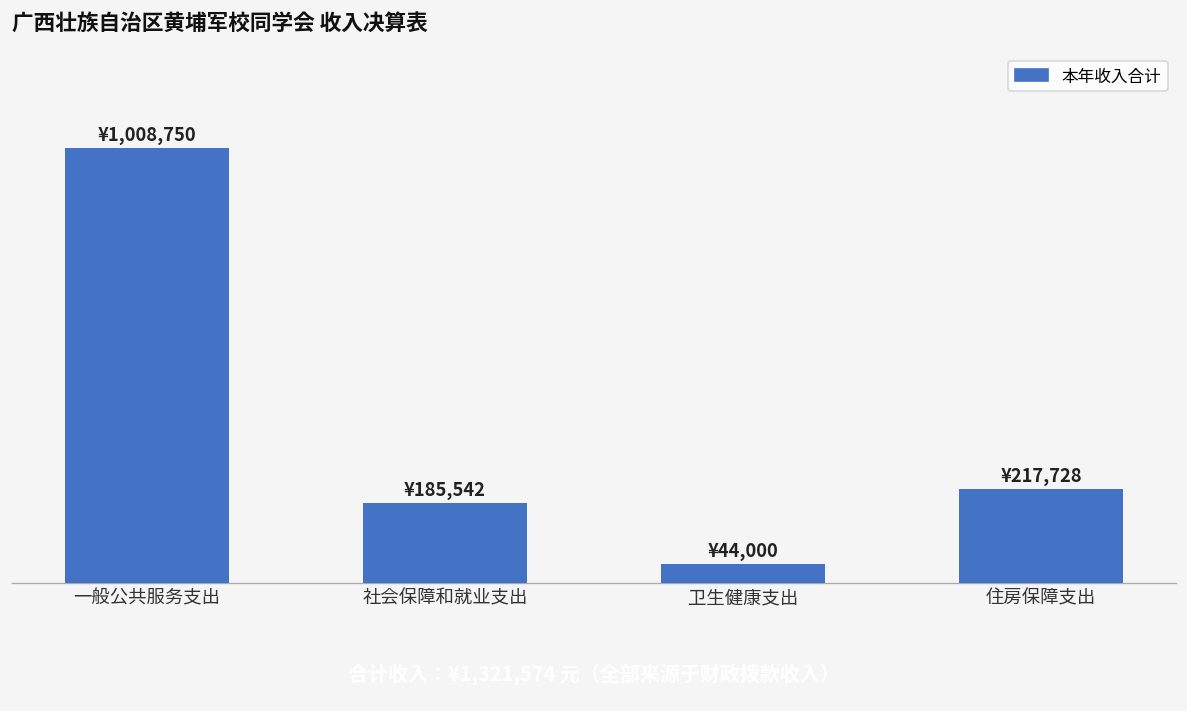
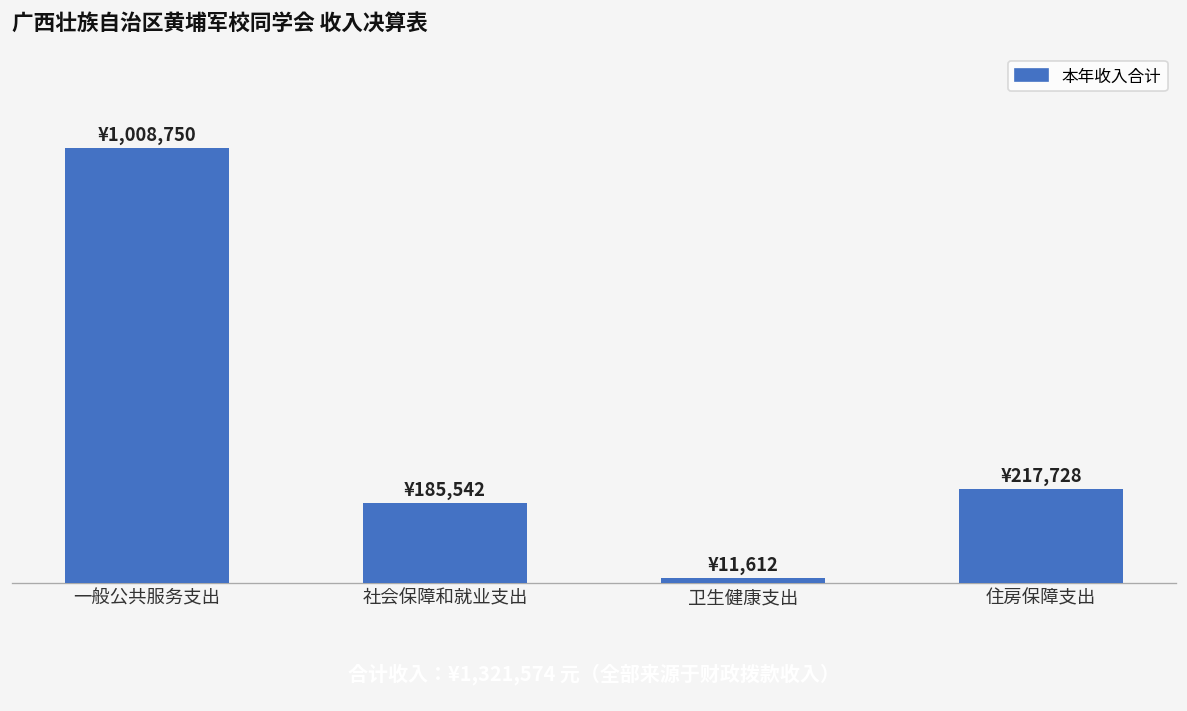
卫生健康支出: ¥44,000 -> ¥11,612
